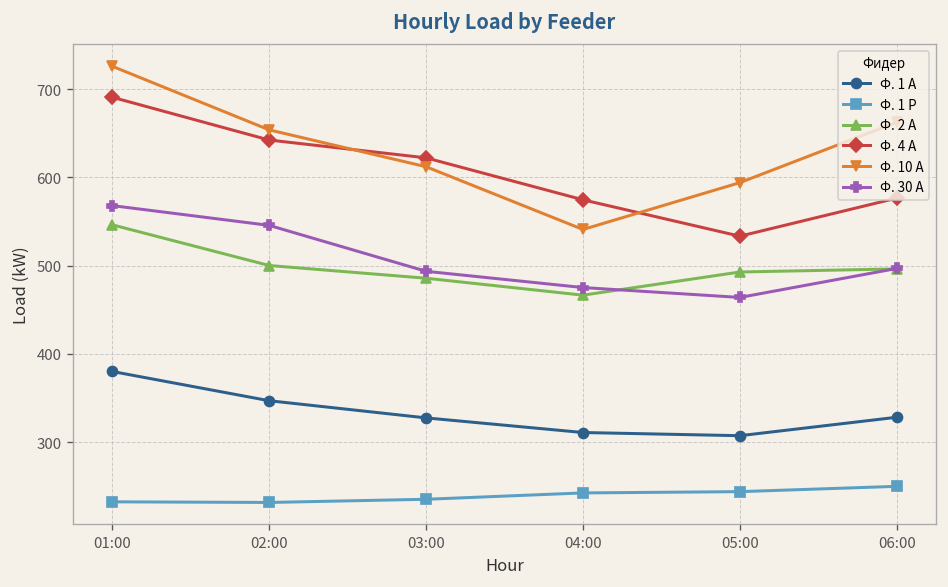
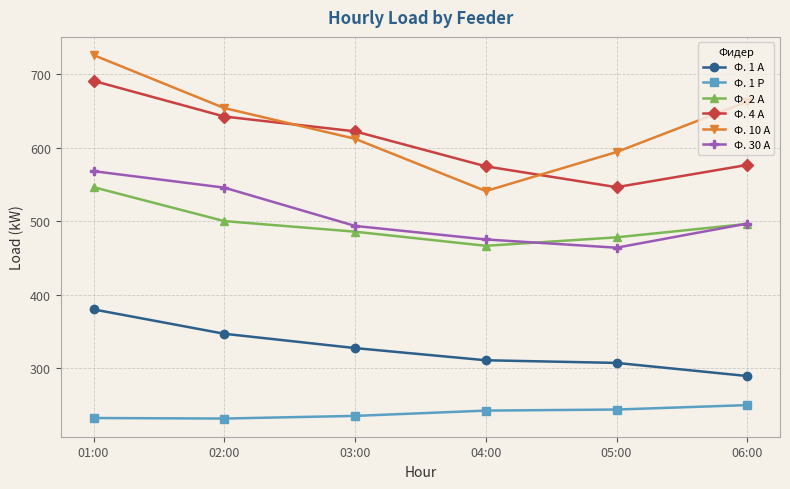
Ф. 2 А, 05:00: 490 -> 480
Ф. 4 А, 05:00: 530 -> 550
Ф. 1 А, 06:00: 330 -> 290
